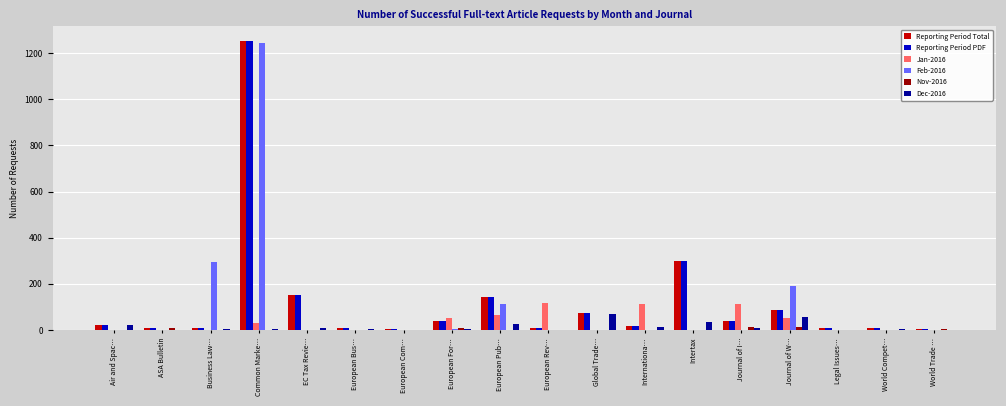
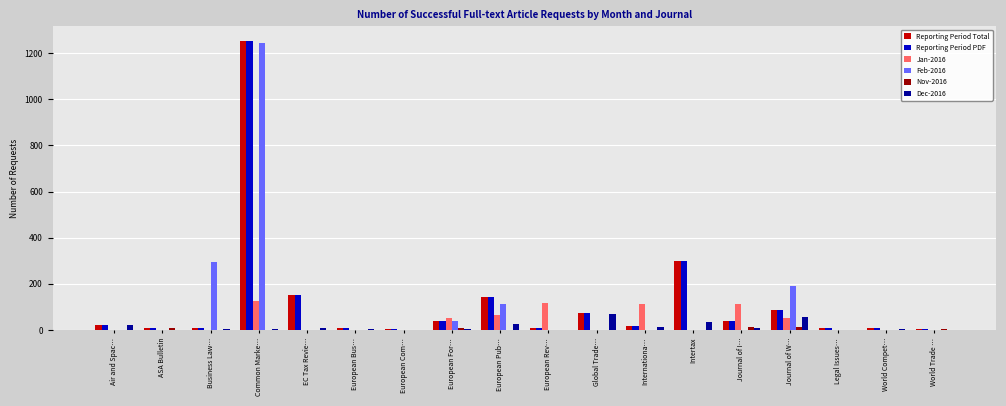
Jan-2016, Common Marke…: 30 -> 120
Feb-2016, European For…: 0 -> 40
